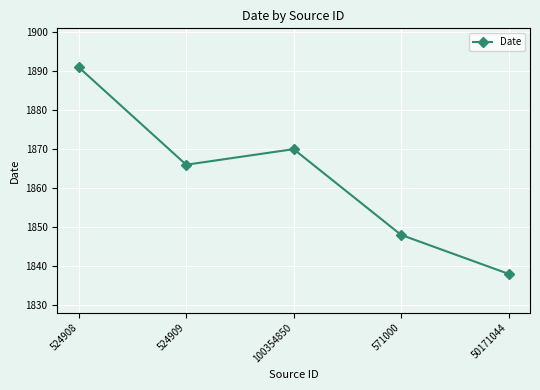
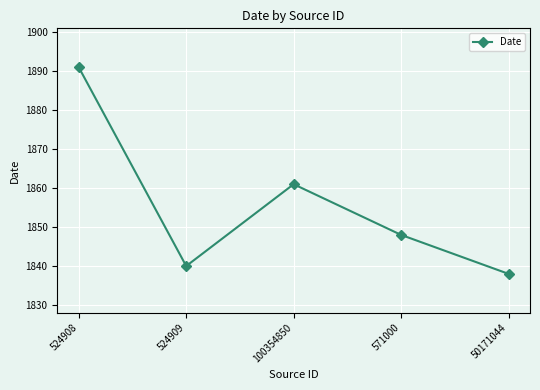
524909: 1866 -> 1840
100354850: 1870 -> 1861
